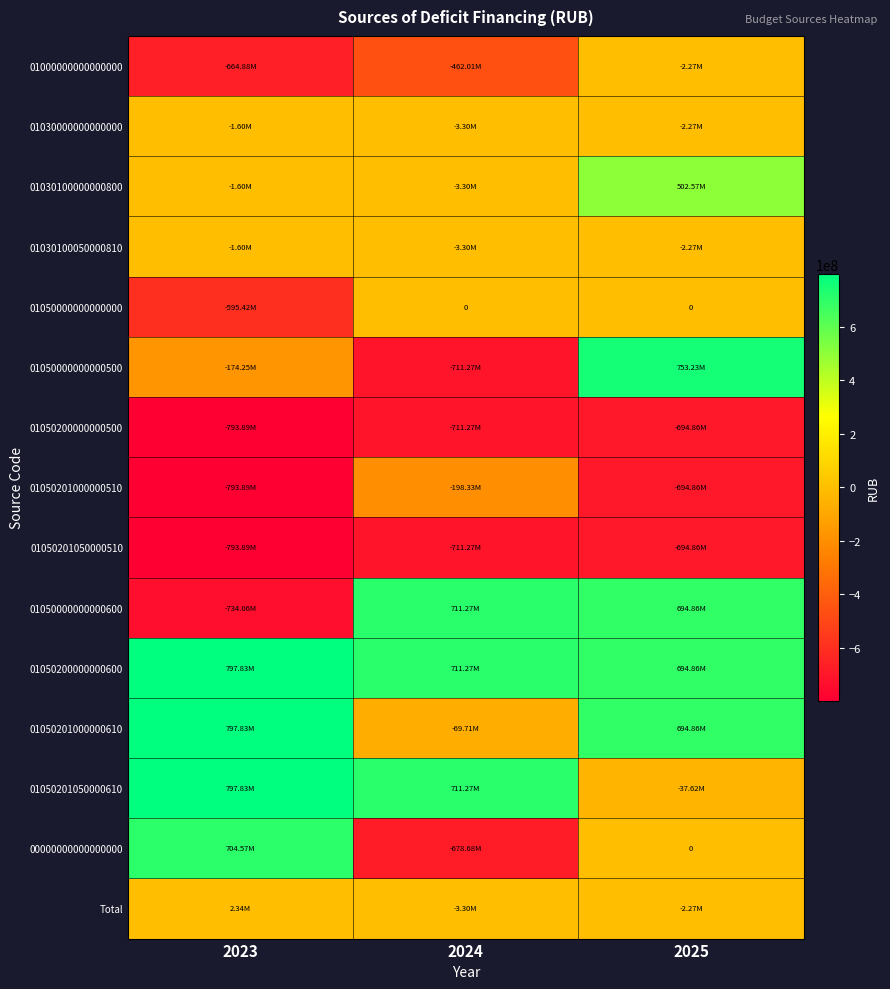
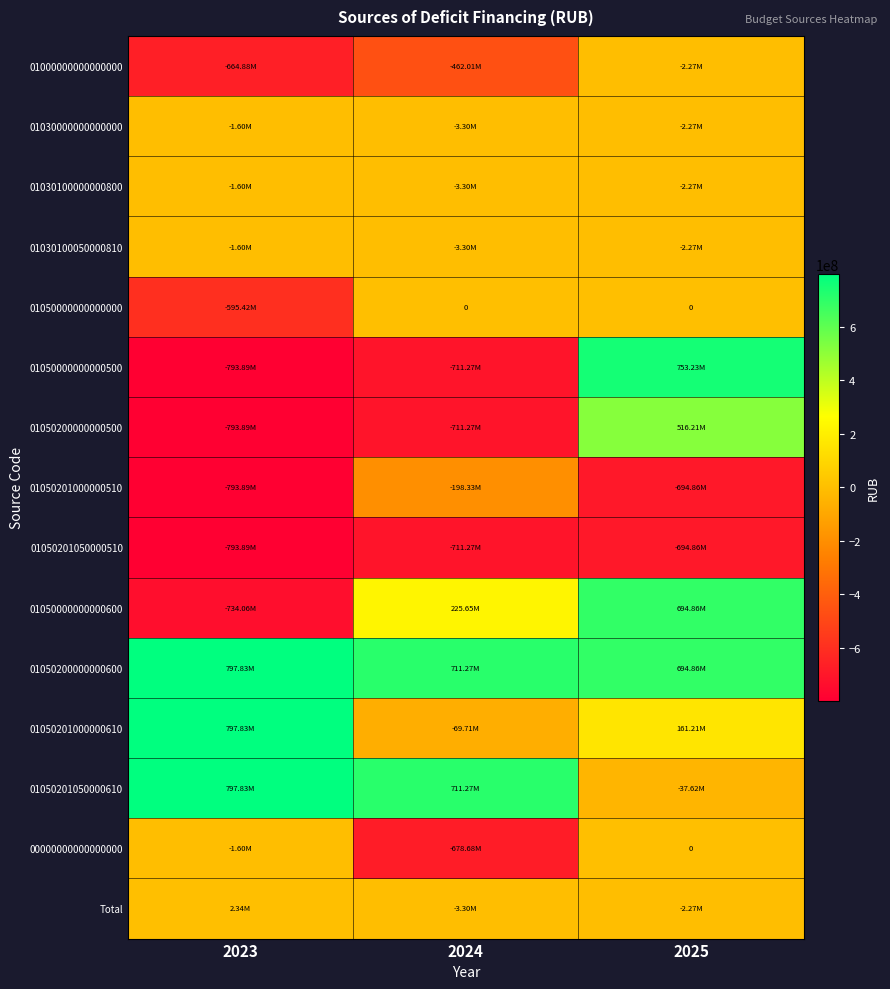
01030100000000800, 2025: 502.57M -> -2.27M
01050000000000500, 2023: -174.25M -> -793.89M
01050200000000500, 2025: -694.86M -> 516.21M
01050000000000600, 2024: 711.27M -> 225.65M
01050201000000610, 2025: 694.86M -> 161.21M
00000000000000000, 2023: 704.57M -> -1.60M
